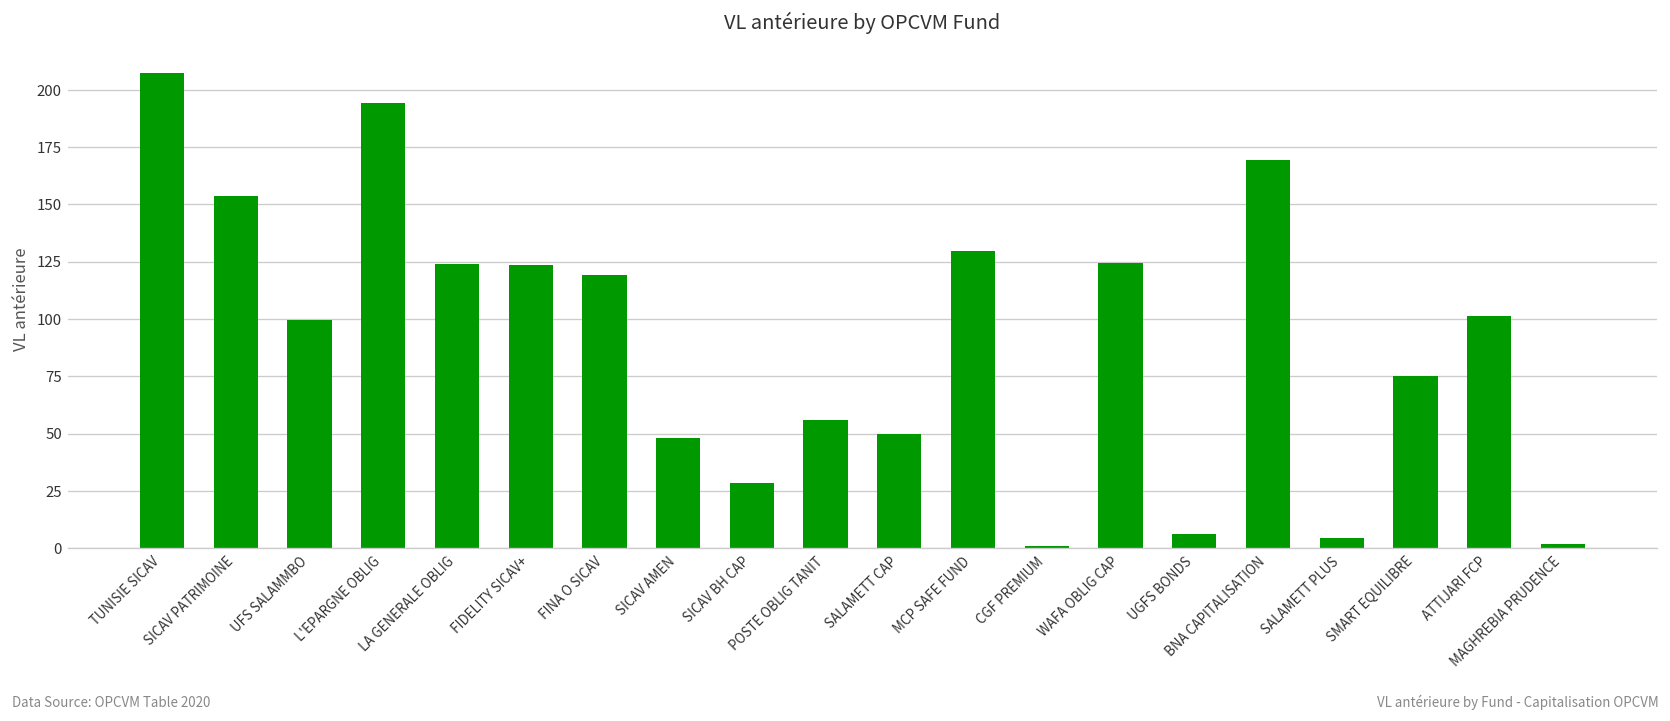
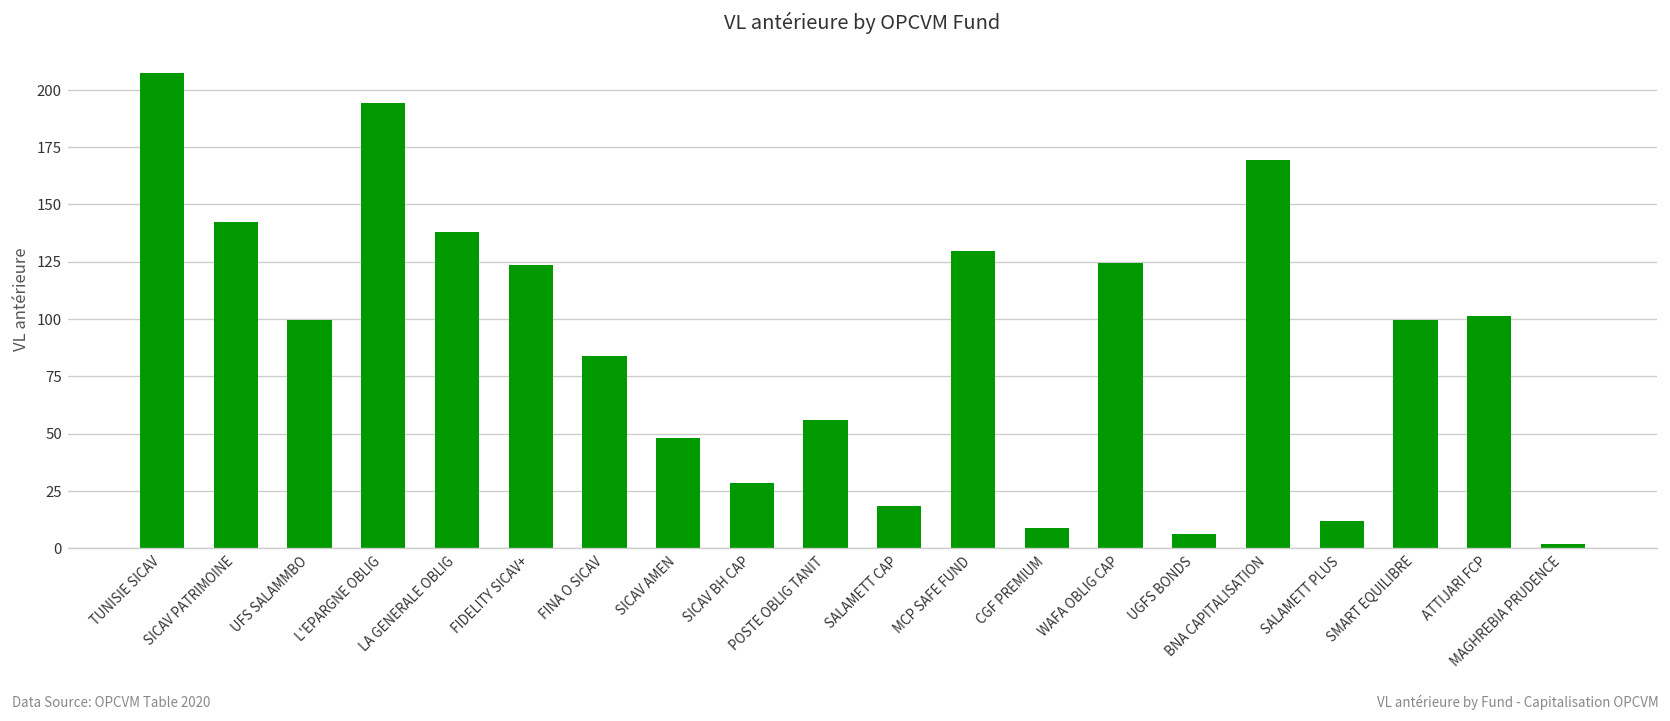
SICAV PATRIMOINE: 154 -> 142
LA GENERALE OBLIG: 124 -> 138
FINA O SICAV: 119 -> 84
SALAMETT CAP: 50 -> 18
CGF PREMIUM: 1 -> 9
SALAMETT PLUS: 5 -> 12
SMART EQUILIBRE: 75 -> 99
